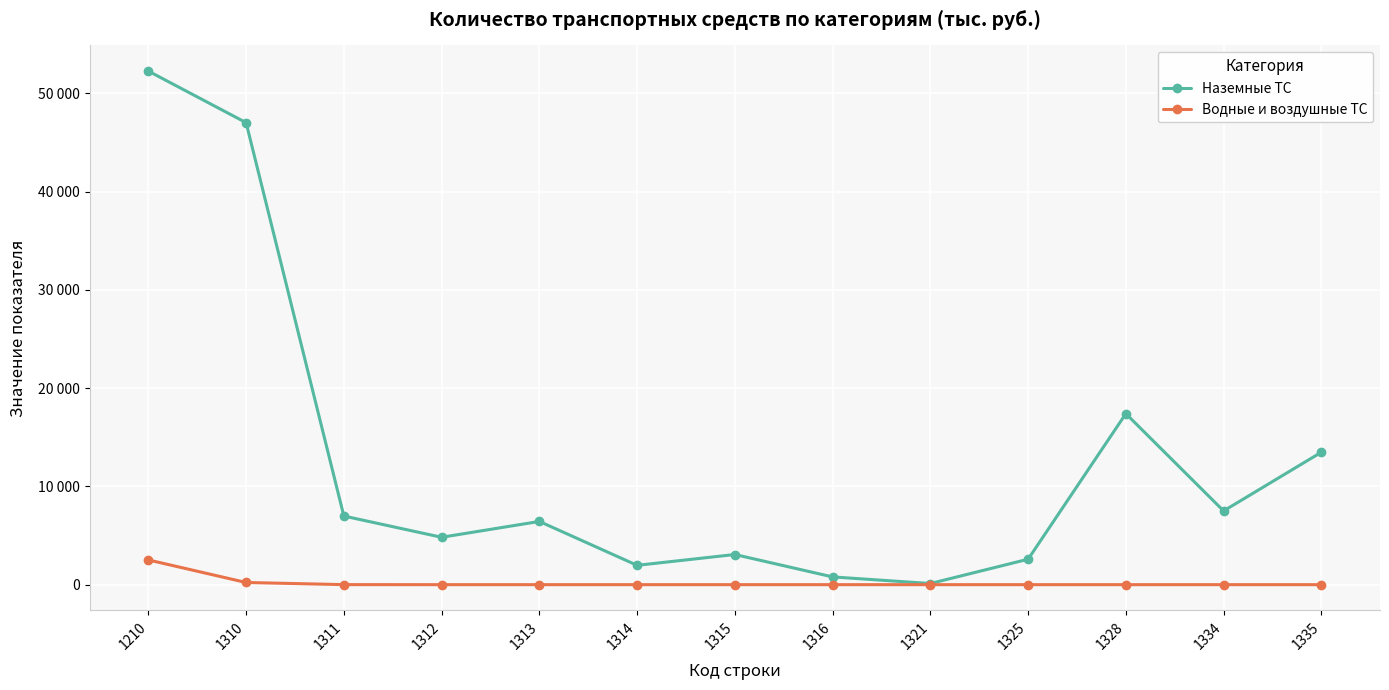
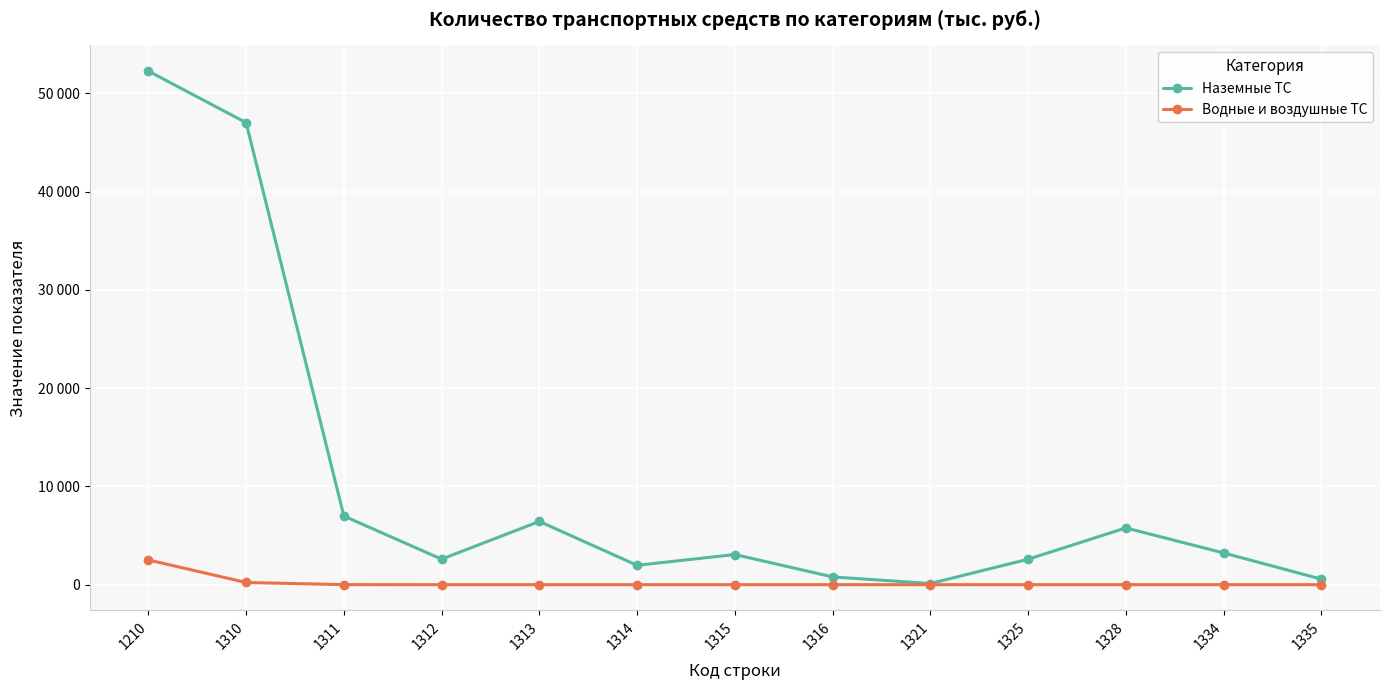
Наземные ТС, 1312: 5000 -> 3000
Наземные ТС, 1328: 17000 -> 6000
Наземные ТС, 1334: 8000 -> 3000
Наземные ТС, 1335: 13000 -> 1000
